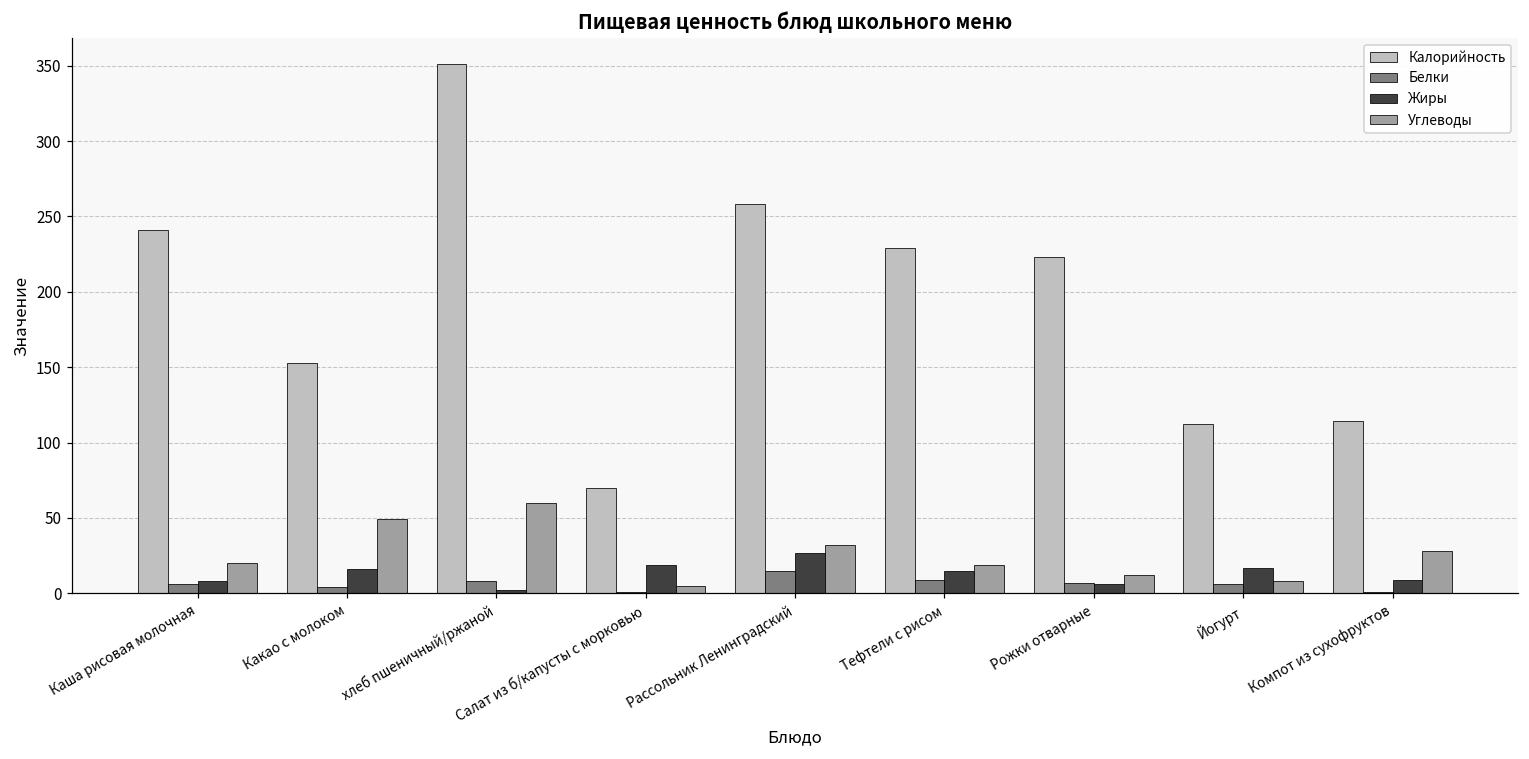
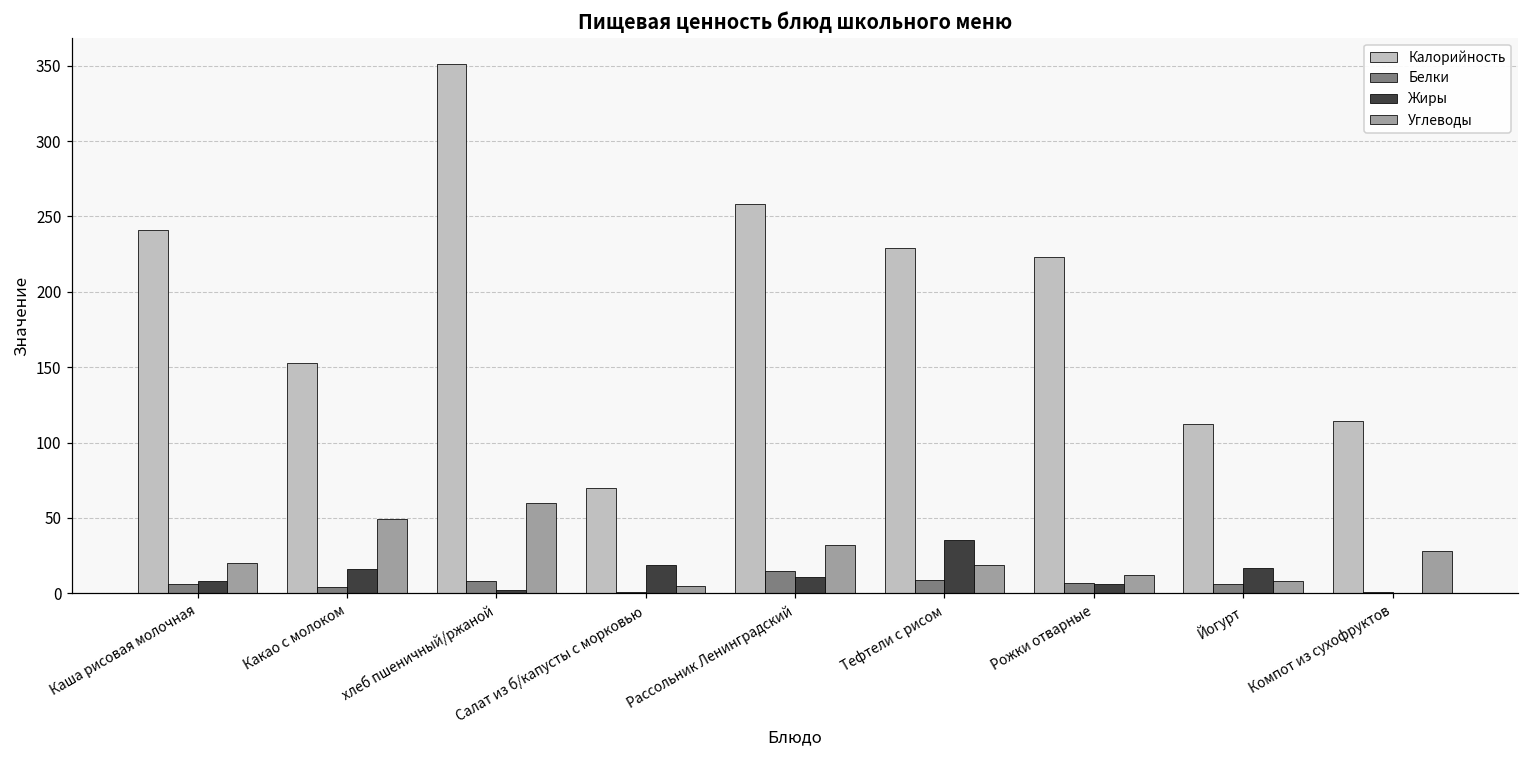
Жиры, Рассольник Ленинградский: 27 -> 11
Жиры, Тефтели с рисом: 15 -> 35
Жиры, Компот из сухофруктов: 9 -> 0
